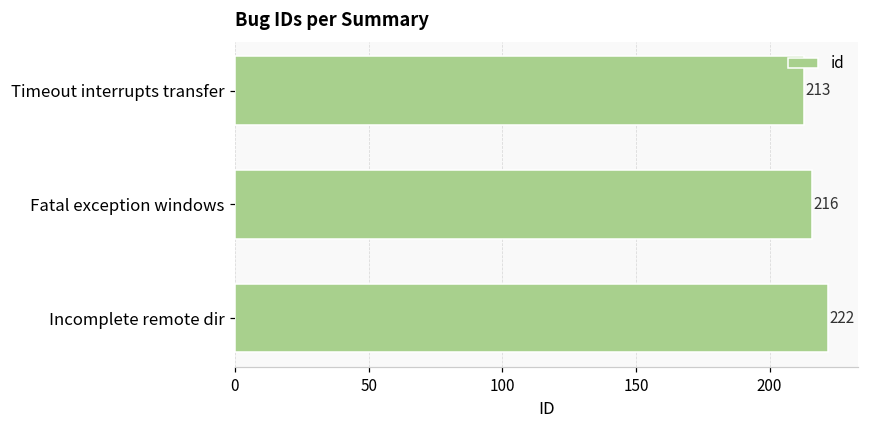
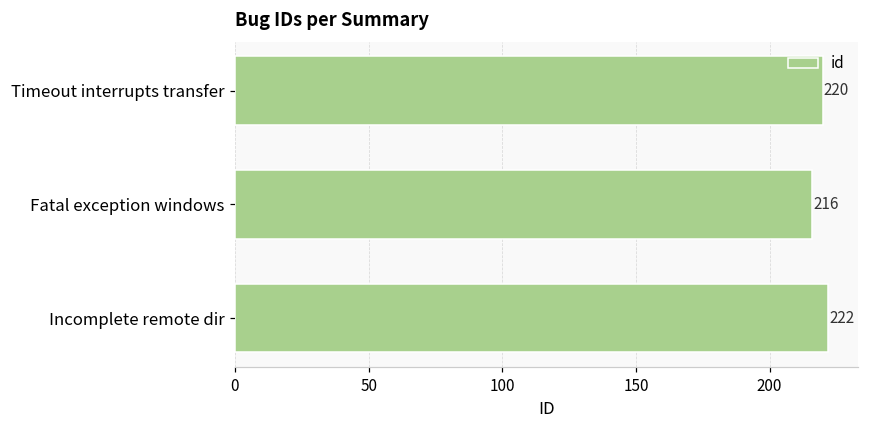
Timeout interrupts transfer: 213 -> 220
